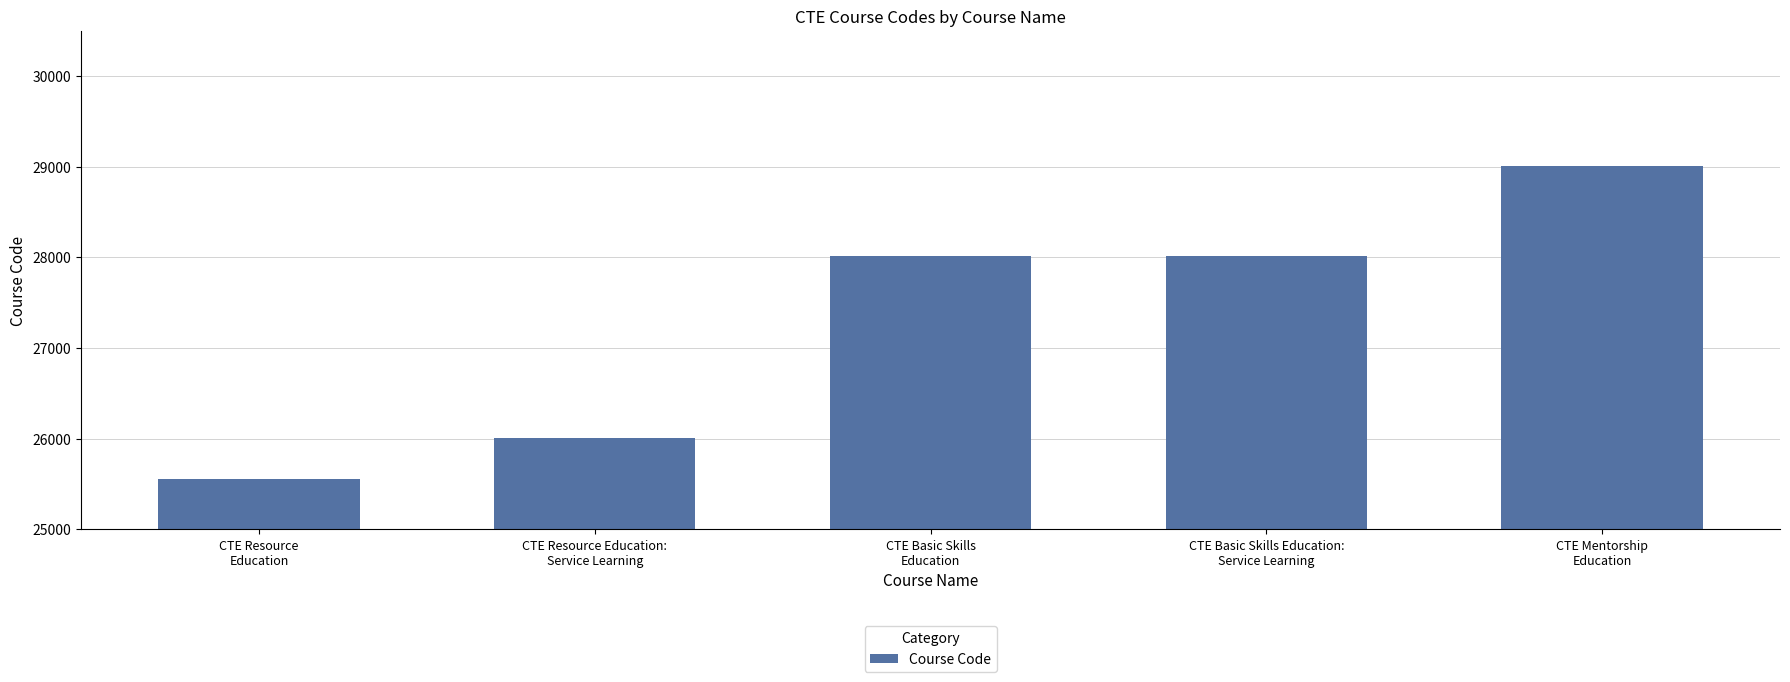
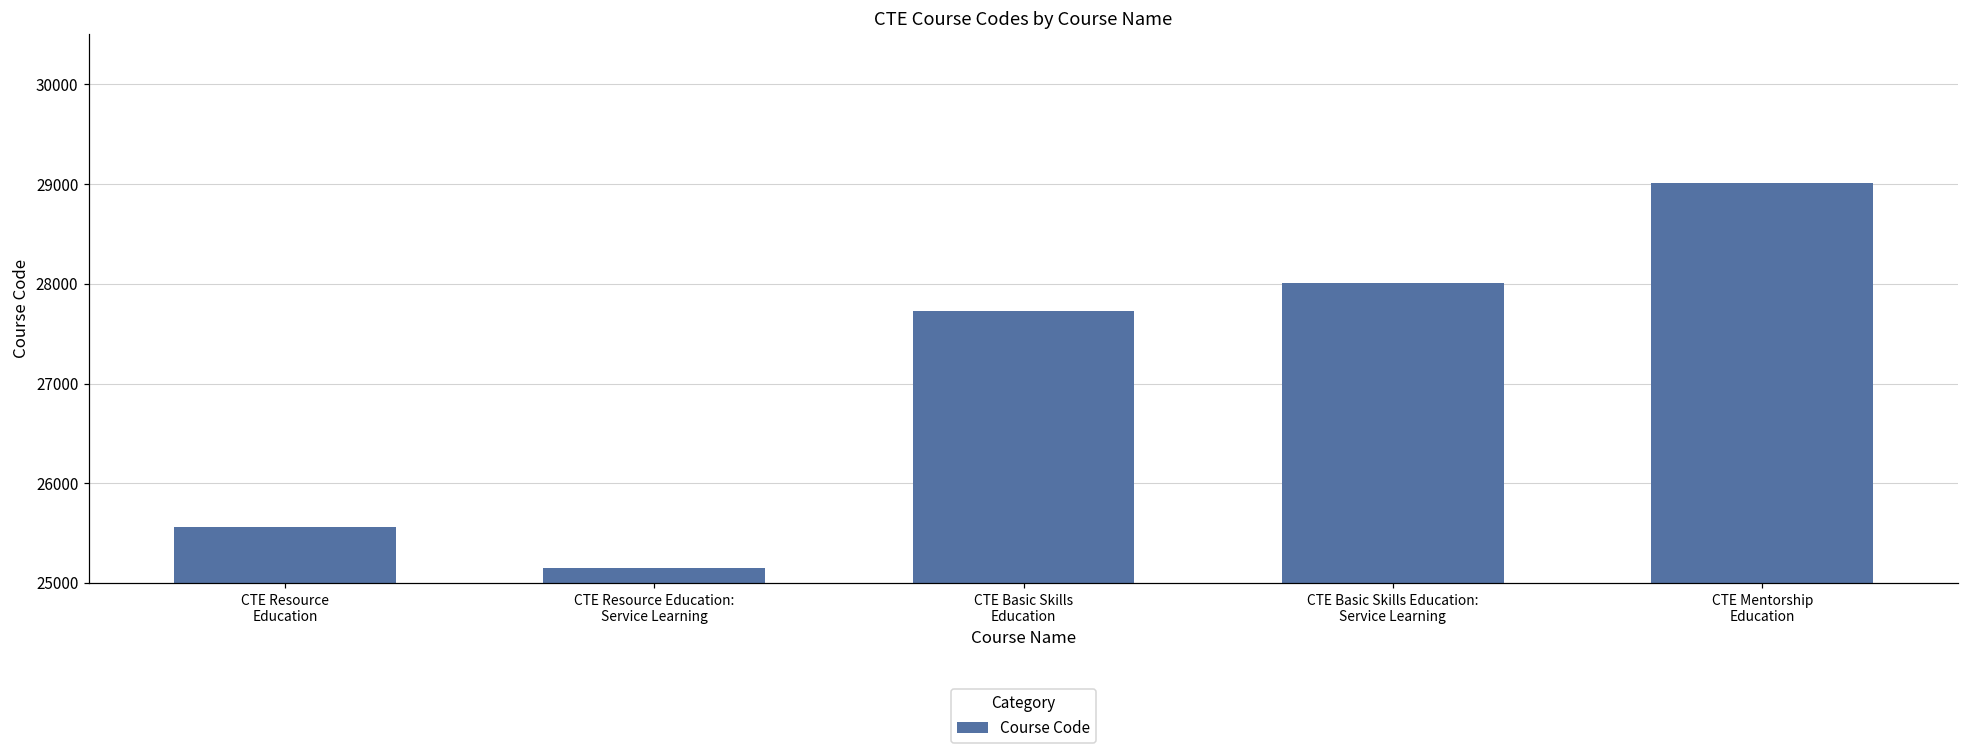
CTE Resource Education: Service Learning: 26000 -> 25100
CTE Basic Skills Education: 28000 -> 27700
